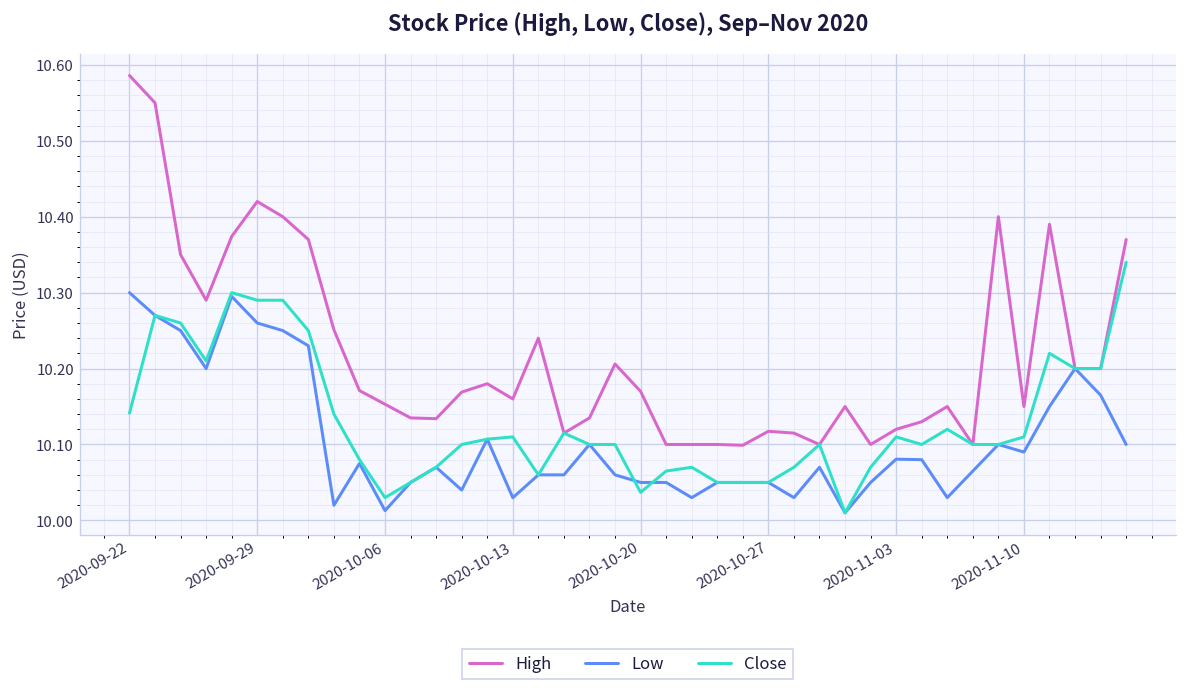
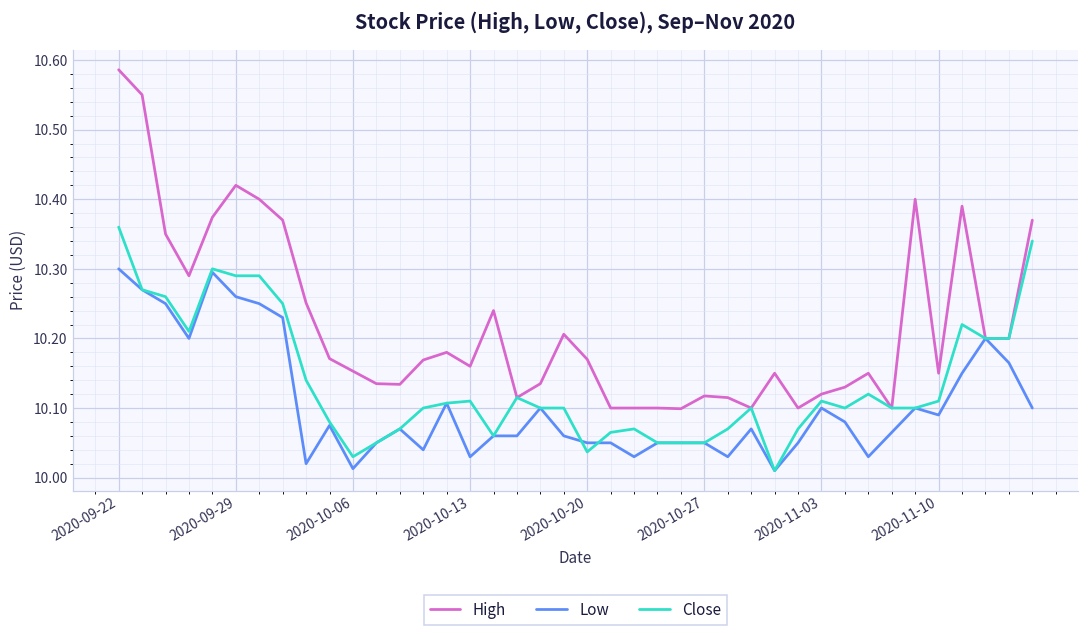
Close, 2020-09-22: 10.14 -> 10.36
Low, 2020-11-03: 10.08 -> 10.10
